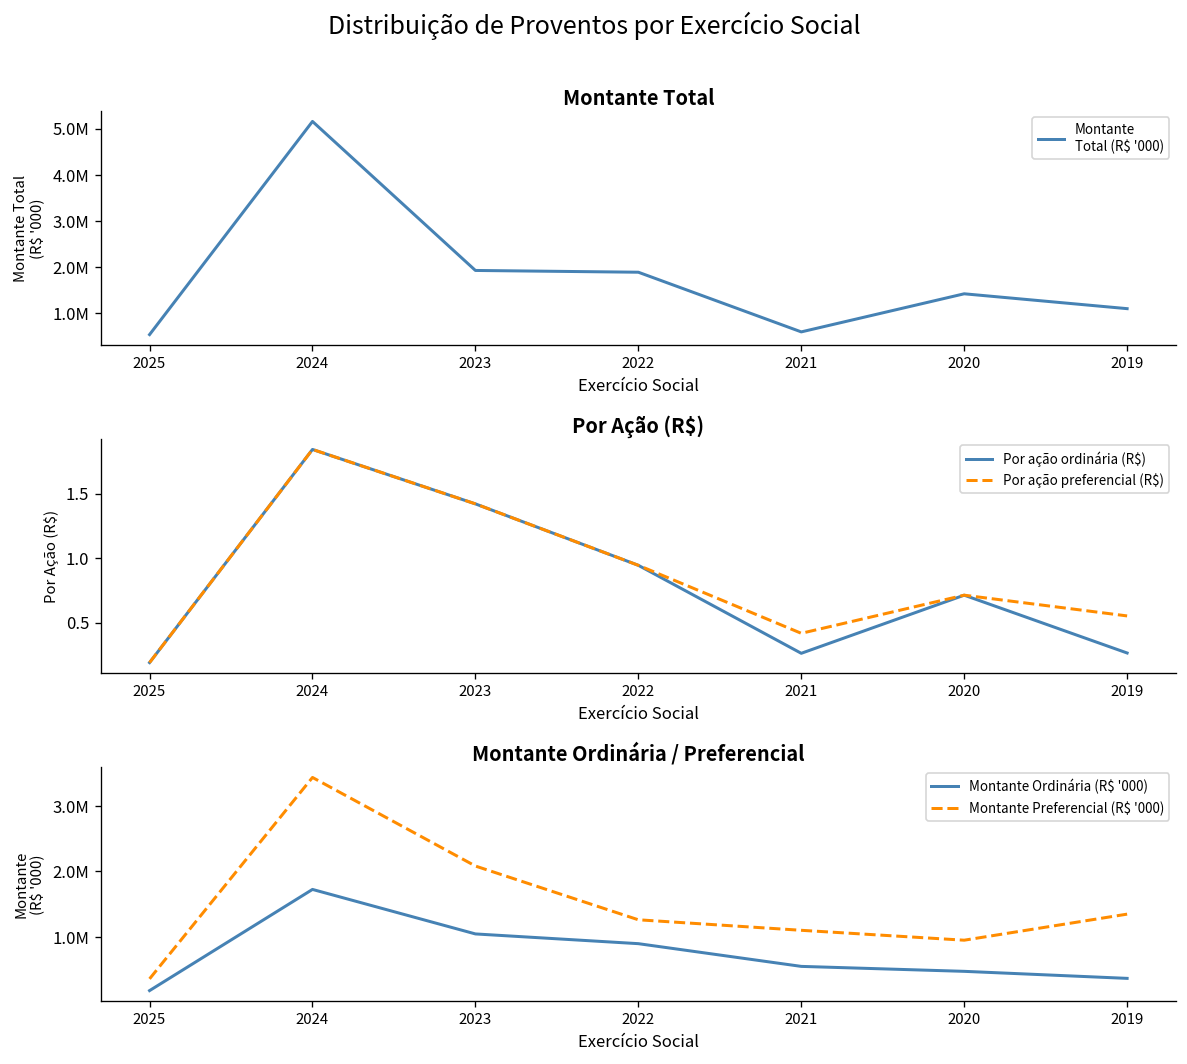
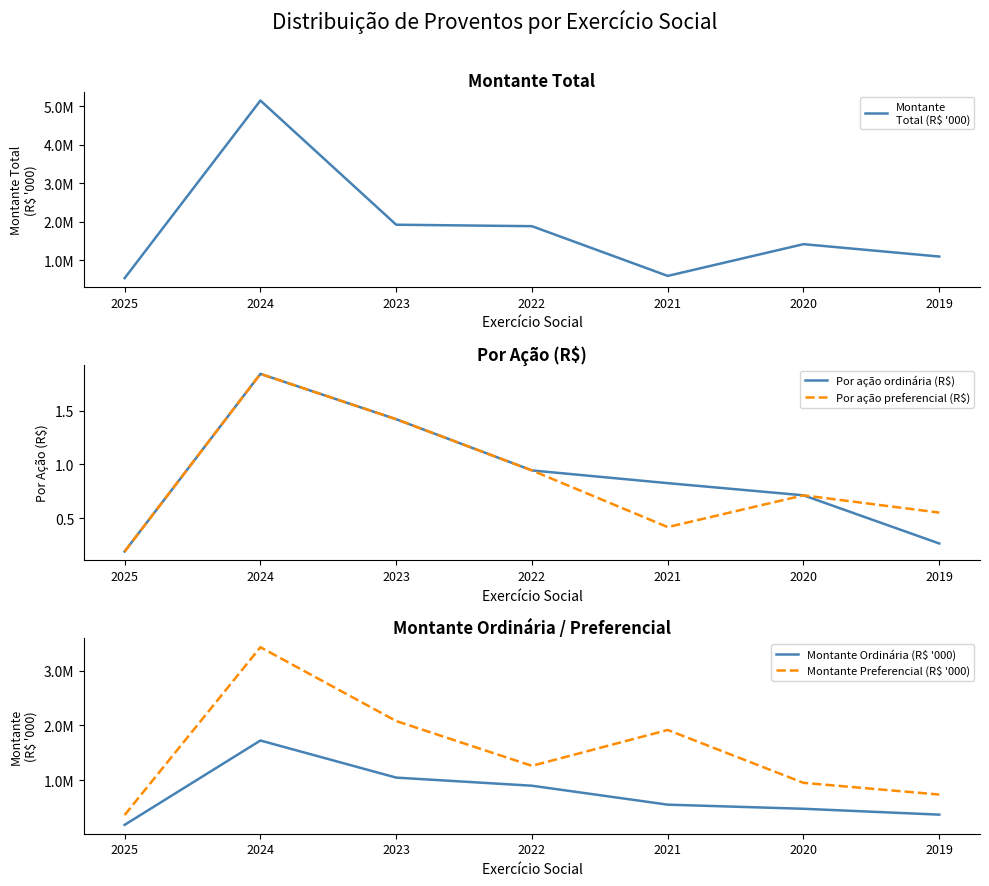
Por Ação (R$), Por ação ordinária (R$), 2021: 0.26 -> 0.83
Montante Ordinária / Preferencial, Montante Preferencial (R$ '000), 2021: 1100000 -> 1900000
Montante Ordinária / Preferencial, Montante Preferencial (R$ '000), 2019: 1300000 -> 700000
